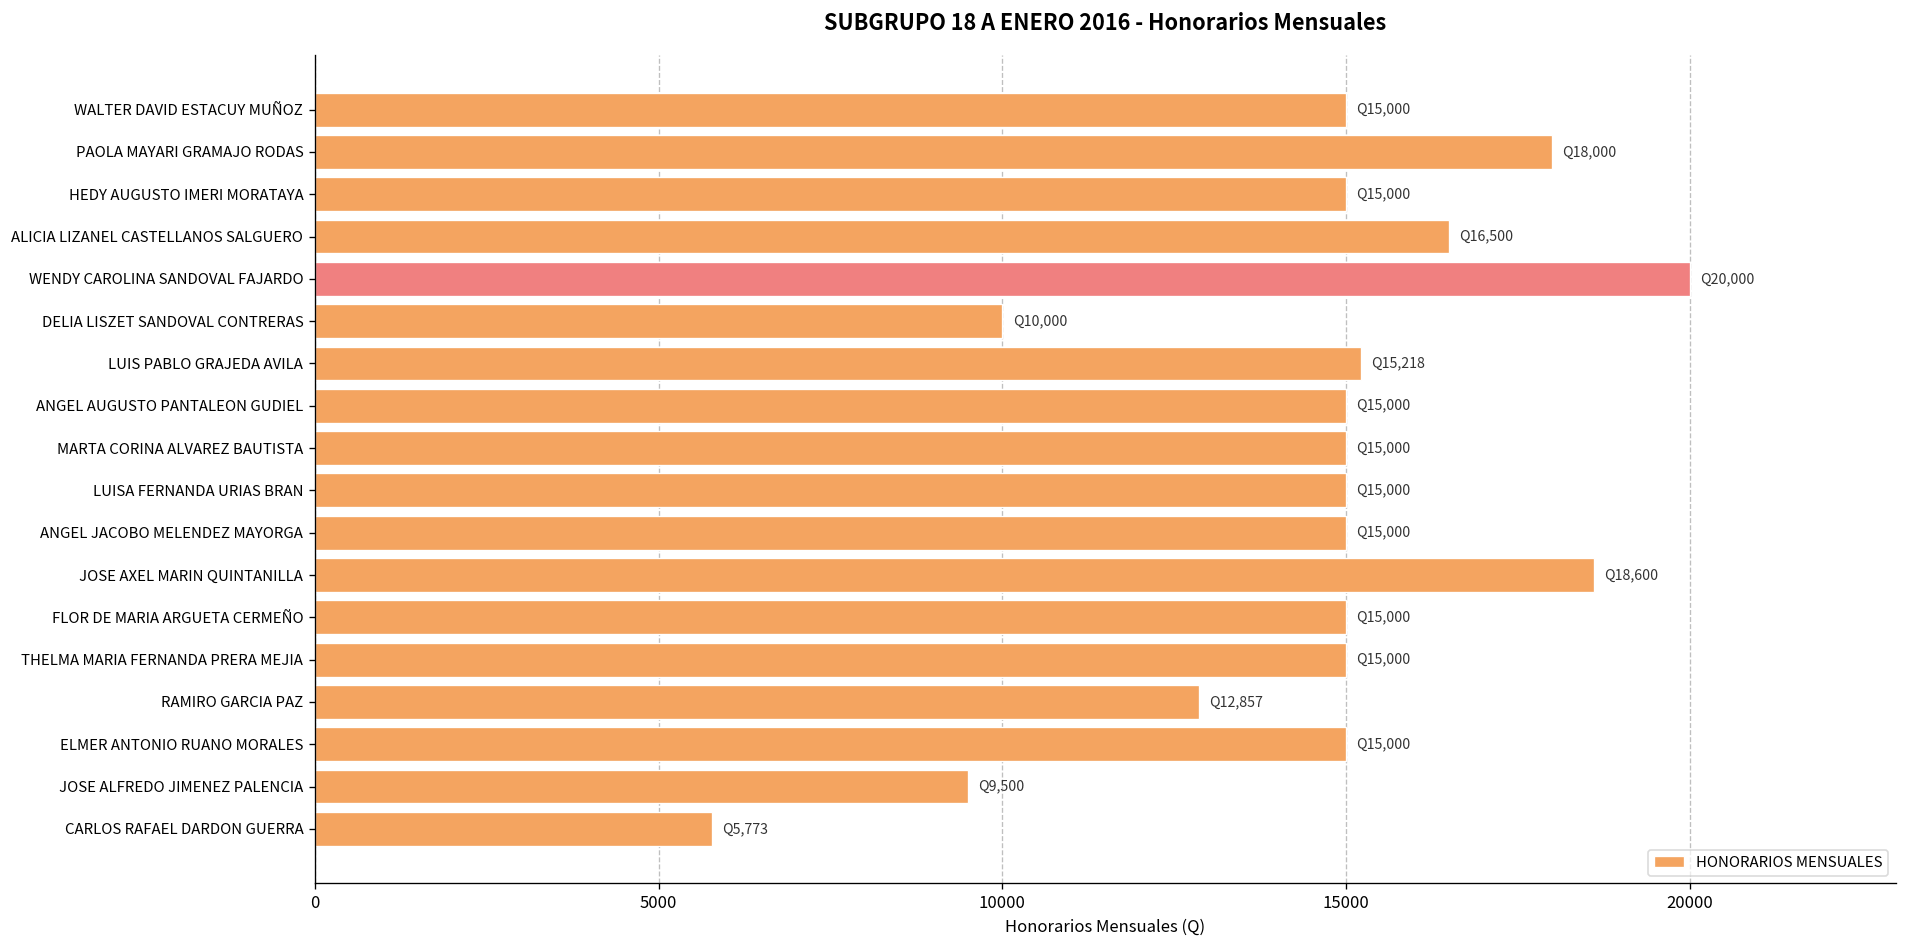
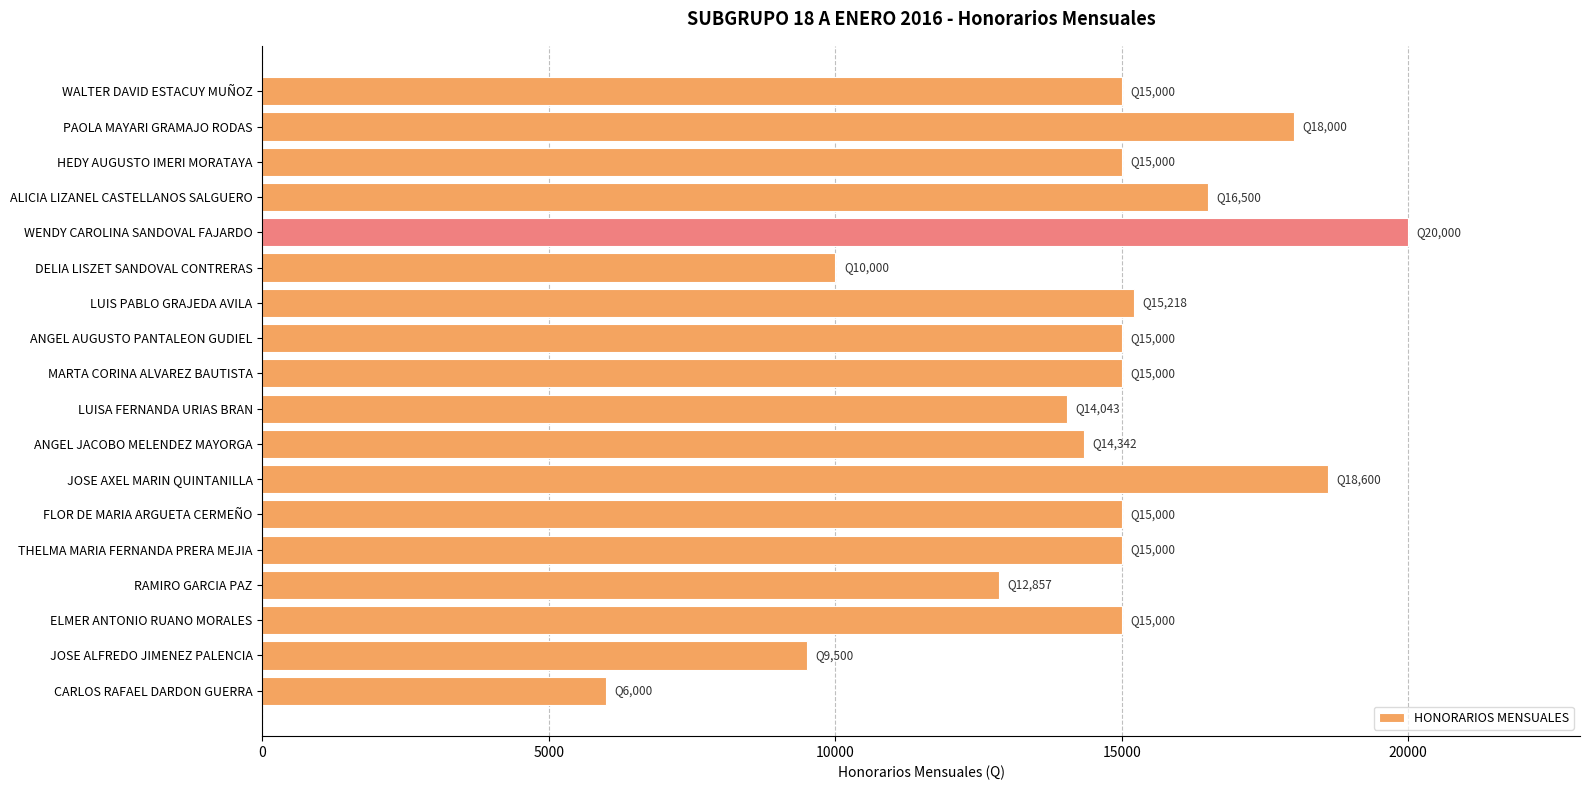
LUISA FERNANDA URIAS BRAN: 15,000 -> 14,043
ANGEL JACOBO MELENDEZ MAYORGA: 15,000 -> 14,342
CARLOS RAFAEL DARDON GUERRA: 5,773 -> 6,000
